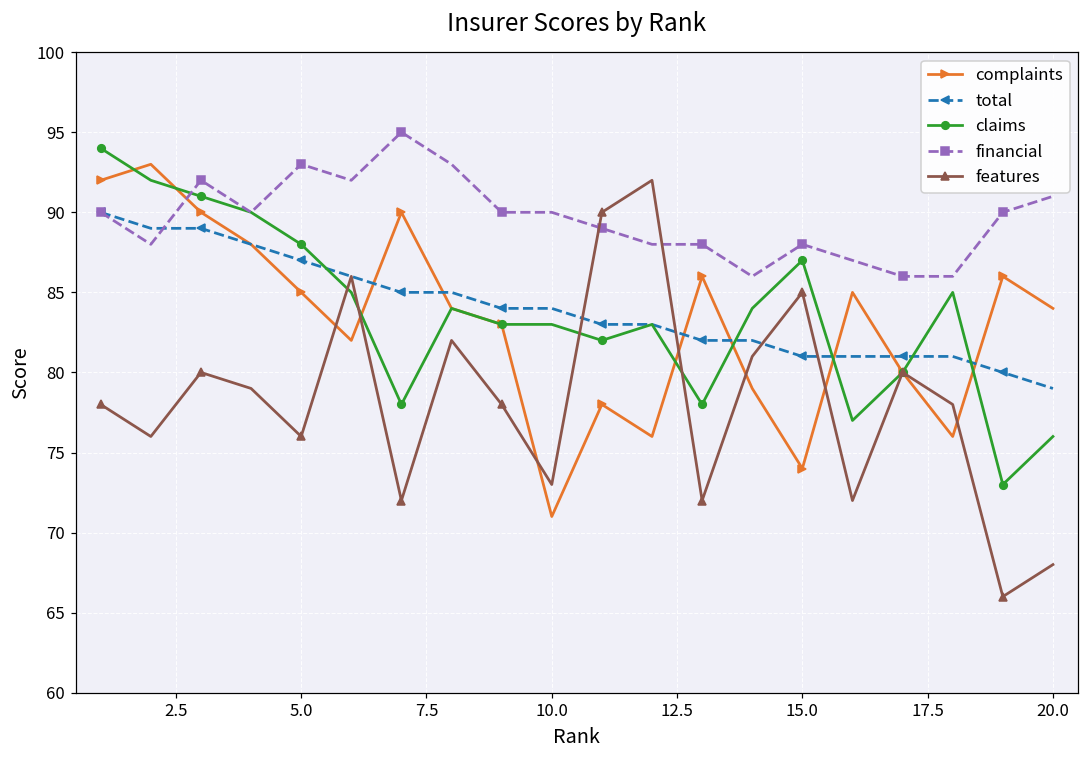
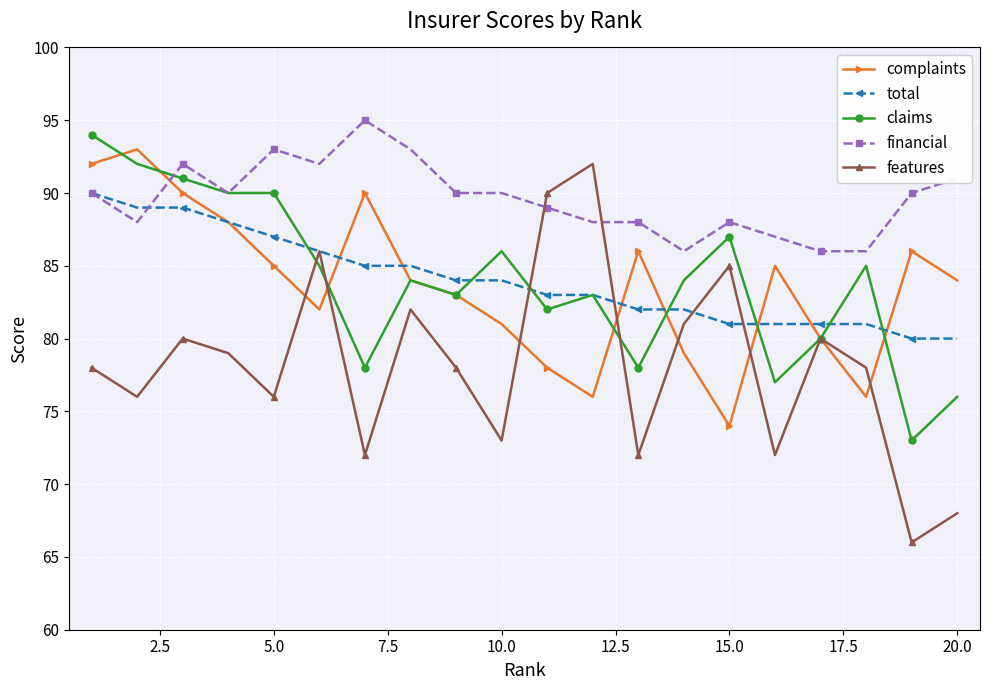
claims, 5.0: 88 -> 90
complaints, 10.0: 71 -> 81
claims, 10.0: 83 -> 86
total, 20.0: 79 -> 80
